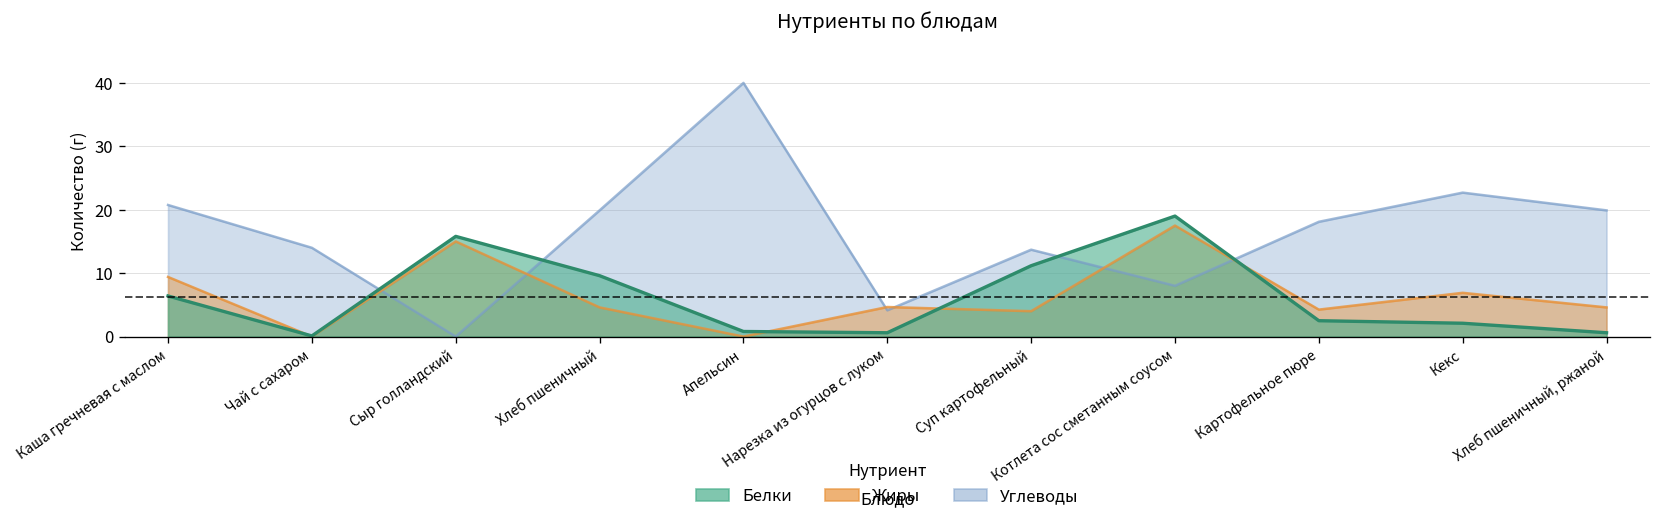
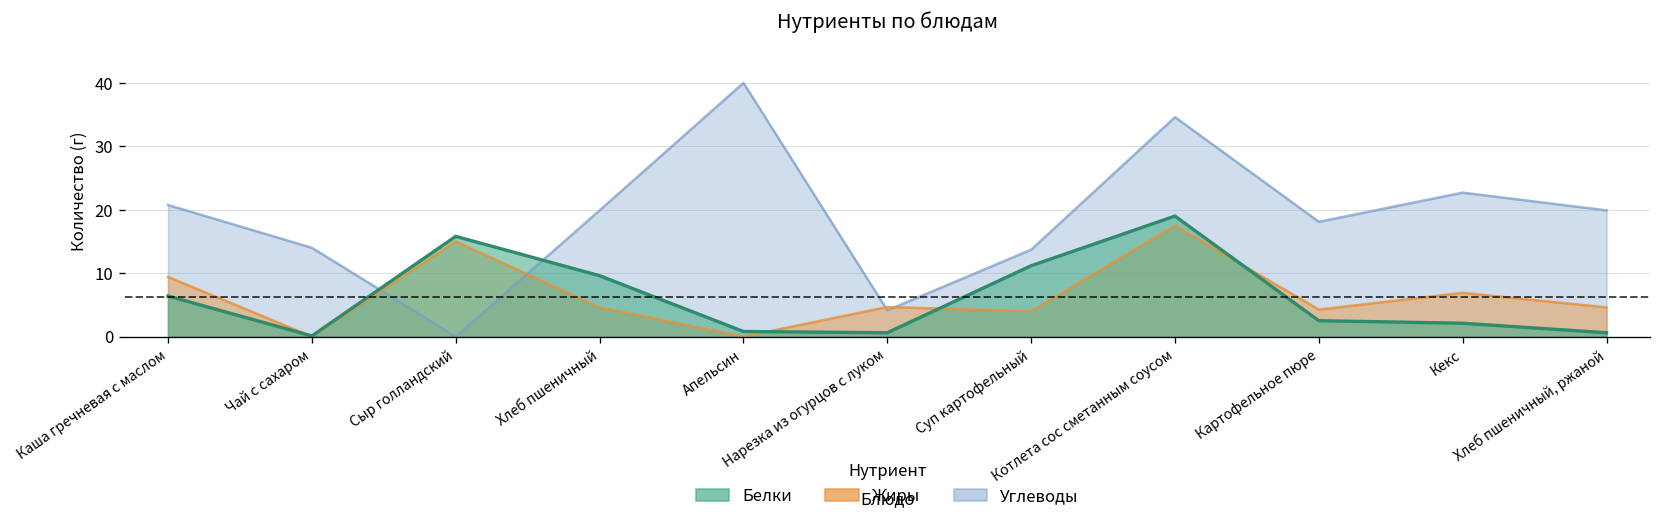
Углеводы, Котлета сос сметанным соусом: 8 -> 35
